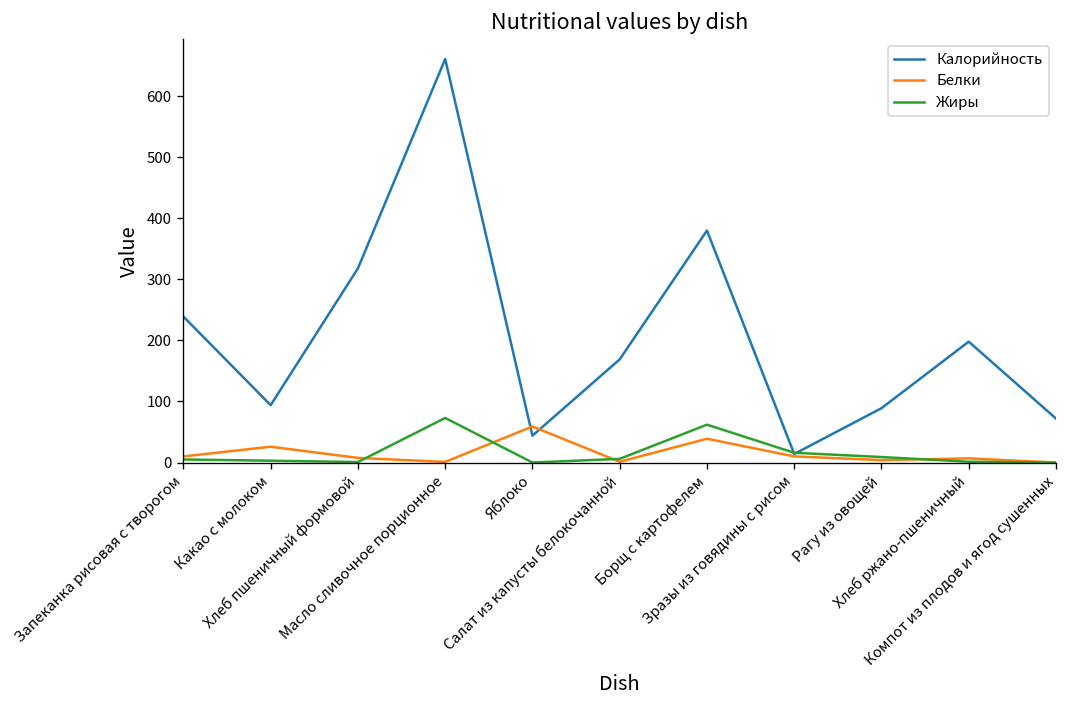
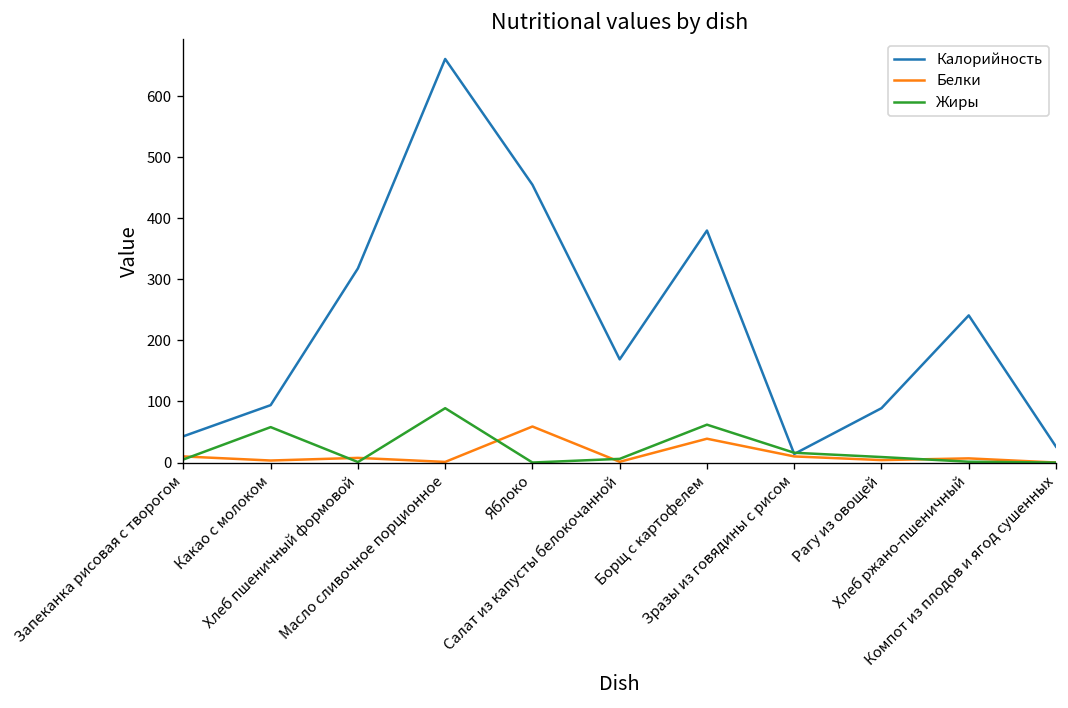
Калорийность, Запеканка рисовая с творогом: 240 -> 40
Белки, Какао с молоком: 30 -> 0
Жиры, Какао с молоком: 0 -> 60
Жиры, Масло сливочное порционное: 70 -> 90
Калорийность, Яблоко: 40 -> 460
Калорийность, Хлеб ржано-пшеничный: 200 -> 240
Калорийность, Компот из плодов и ягод сушенных: 70 -> 30
